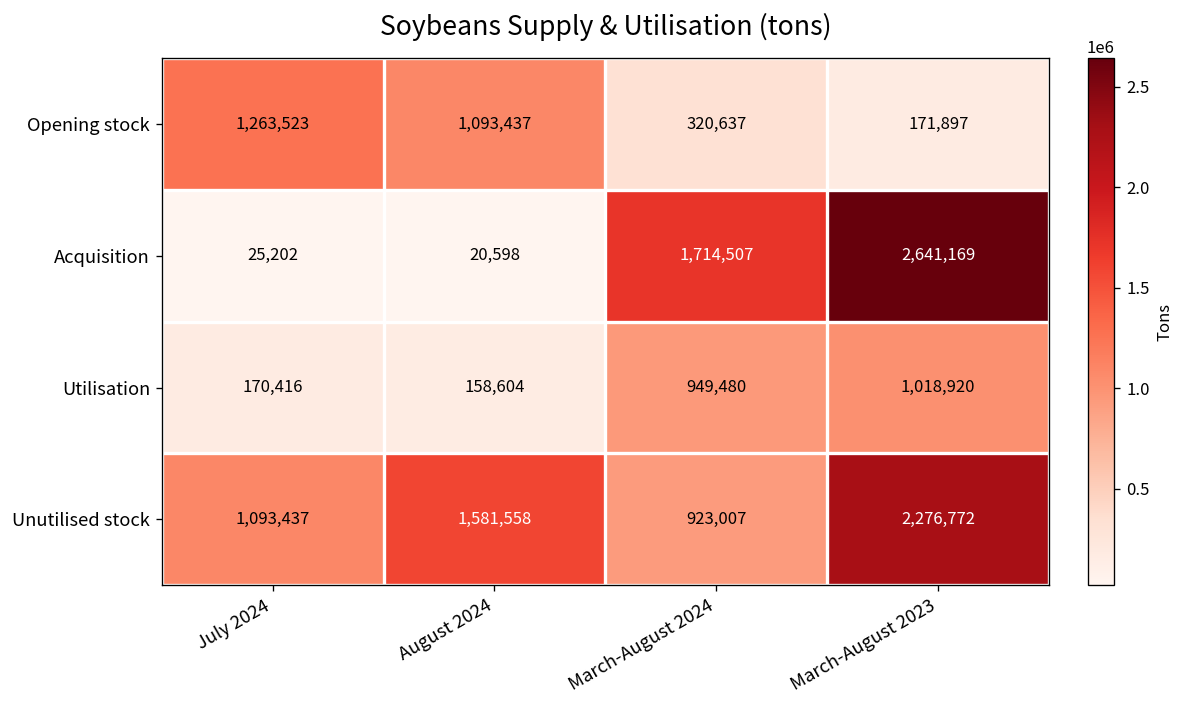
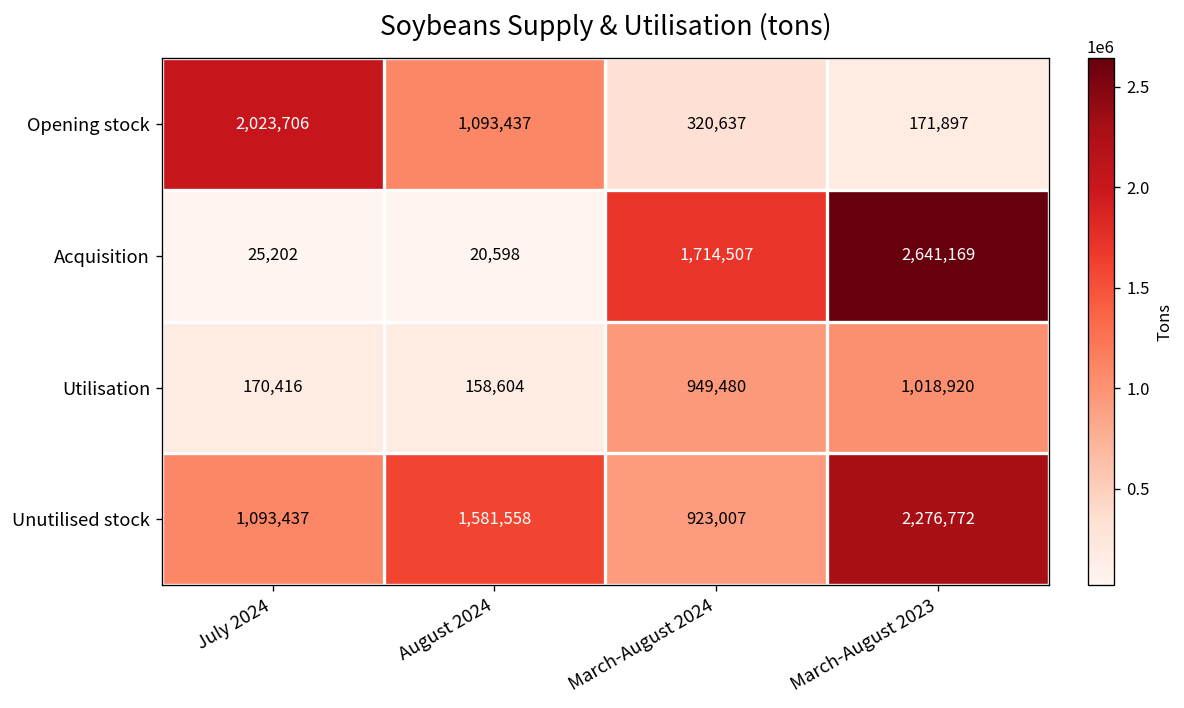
Opening stock, July 2024: 1,263,523 -> 2,023,706
